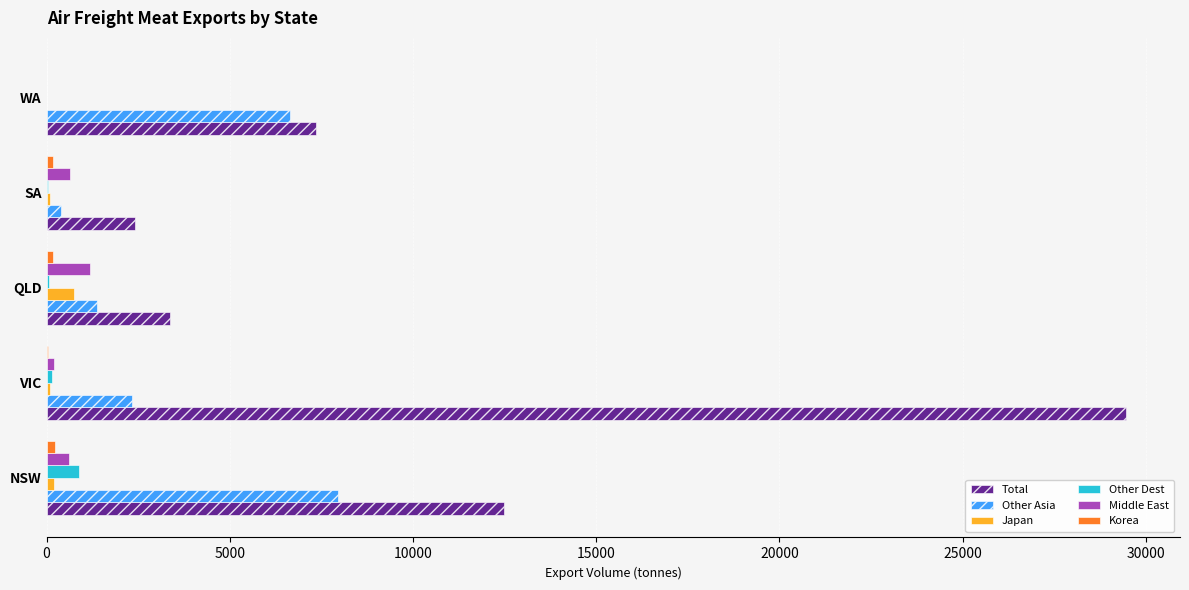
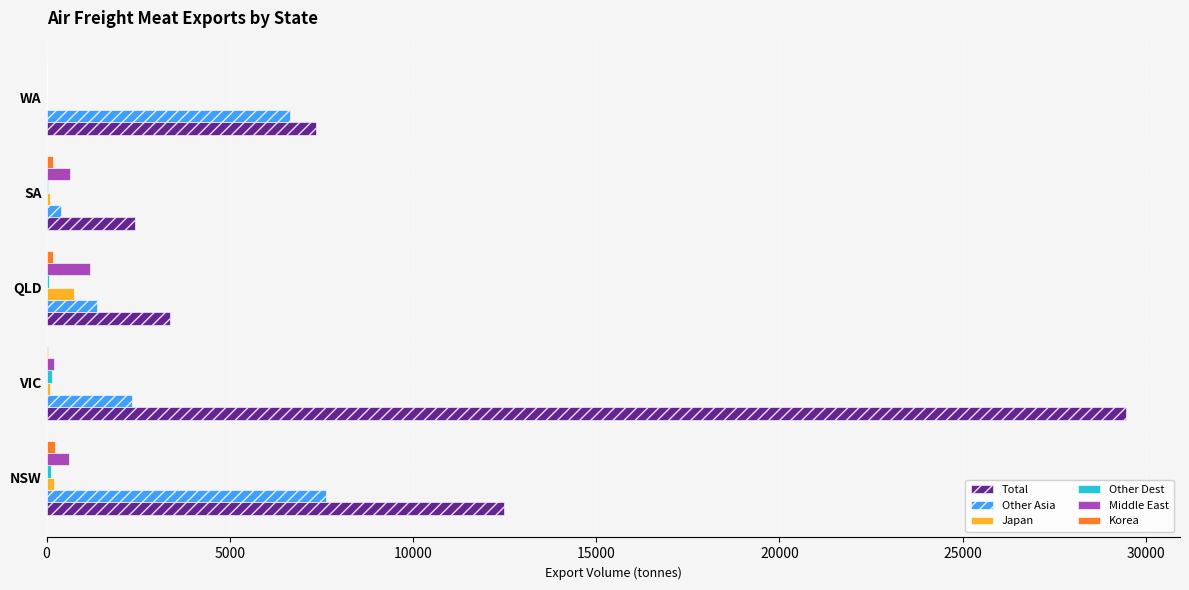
Other Dest, NSW: 900 -> 100
Other Asia, NSW: 8000 -> 7600
